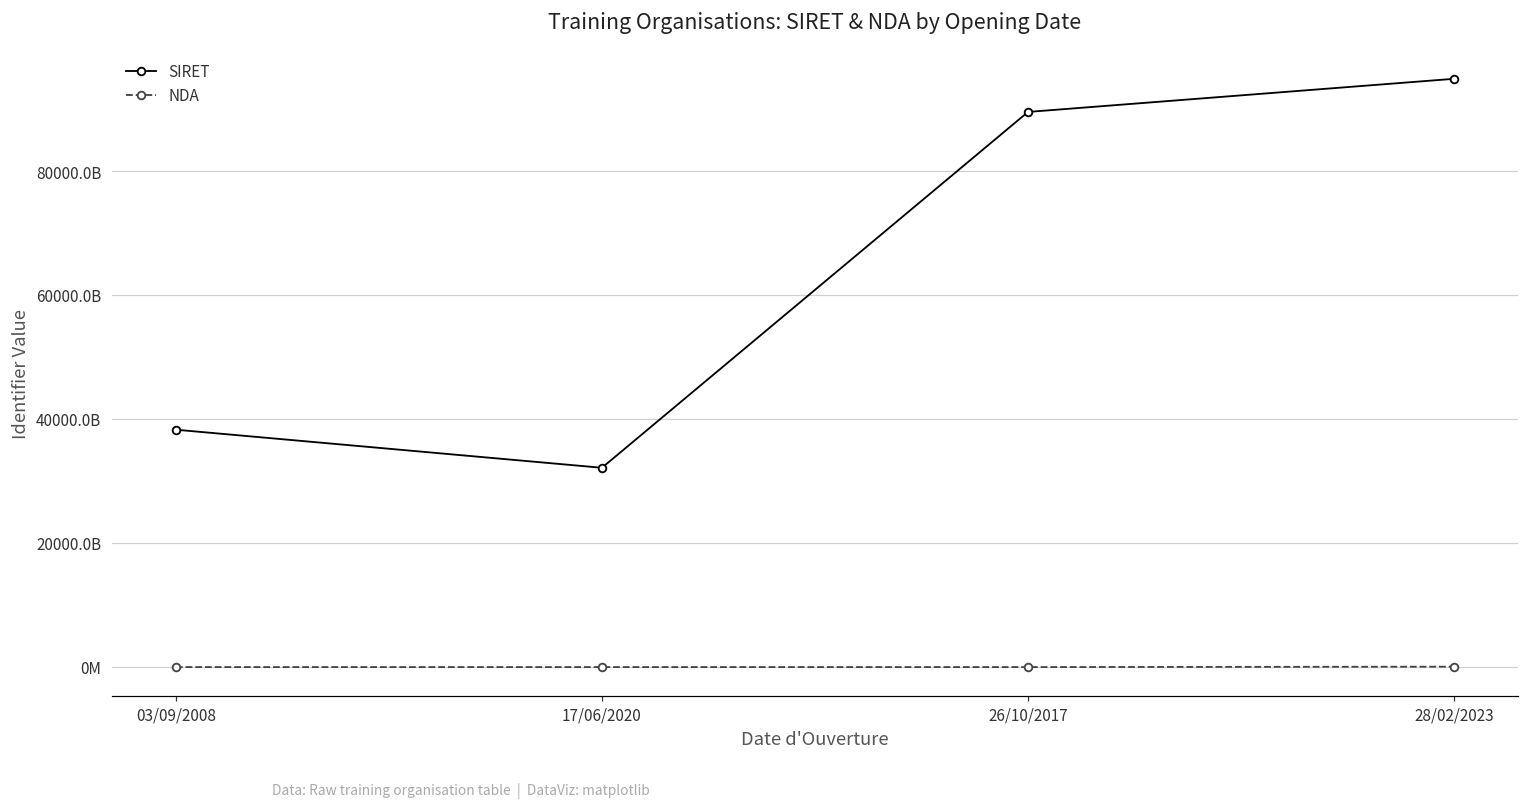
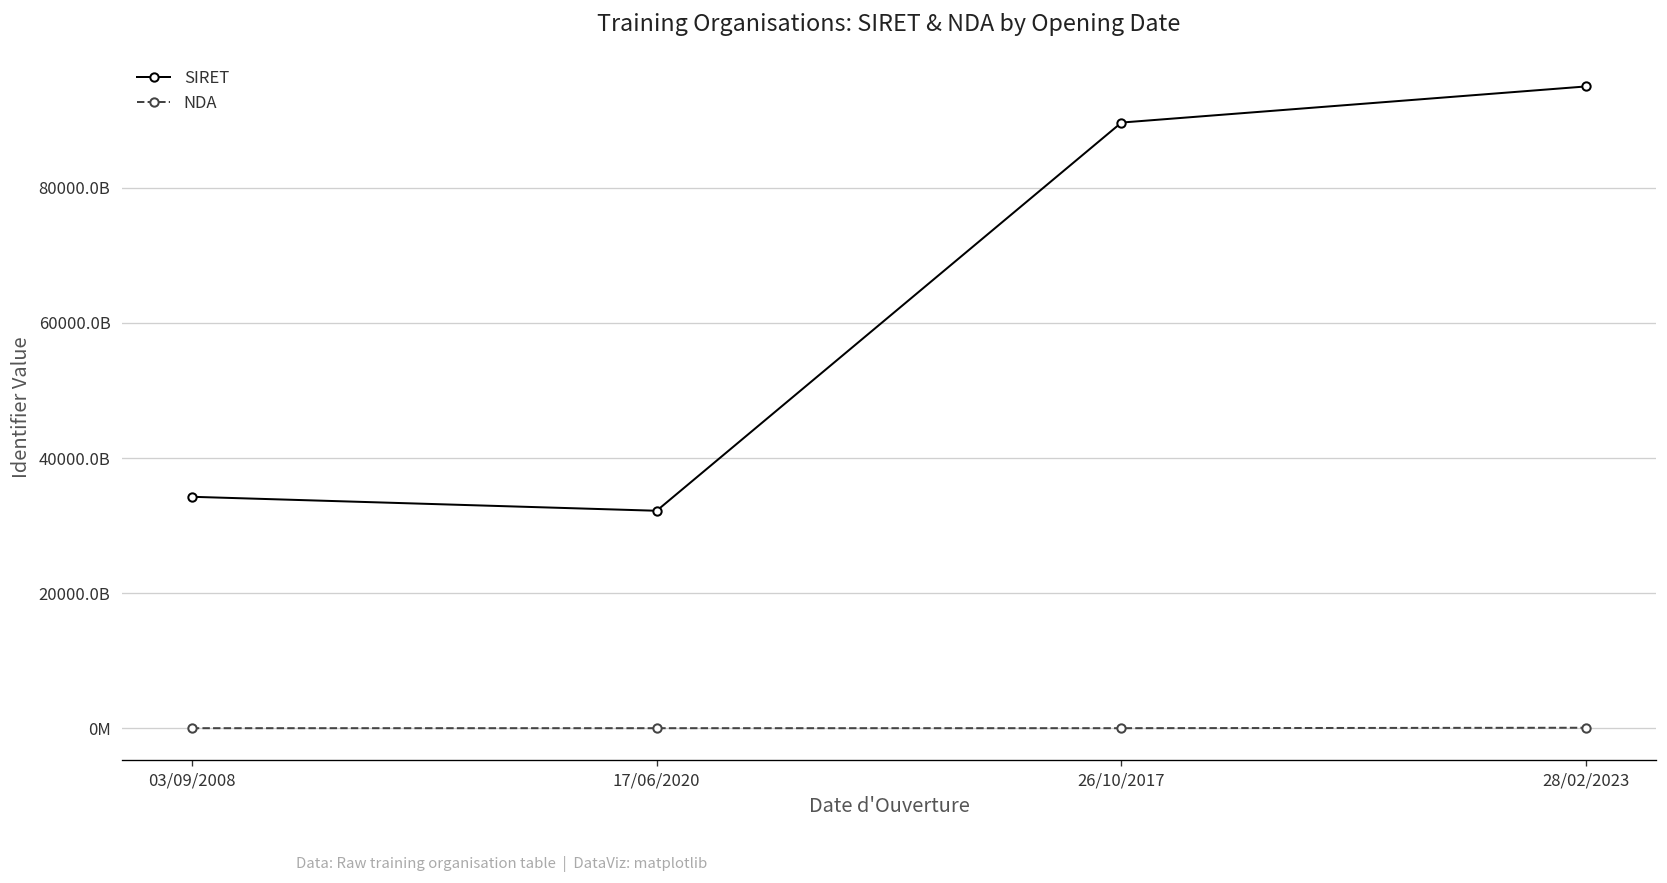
SIRET, 03/09/2008: 38000000000000 -> 34000000000000
